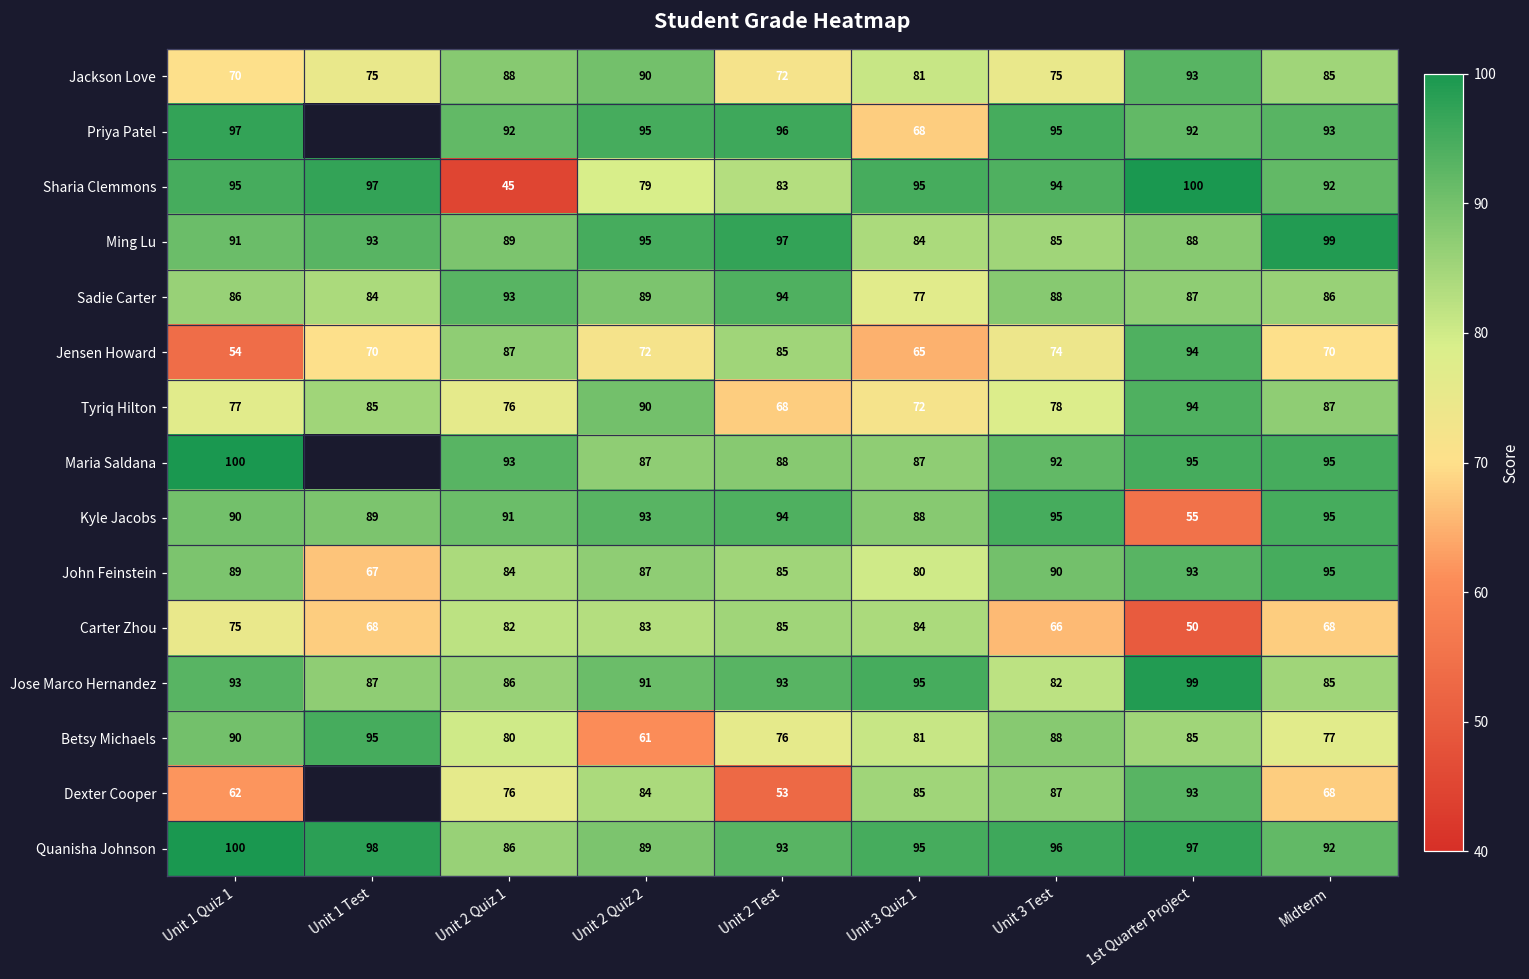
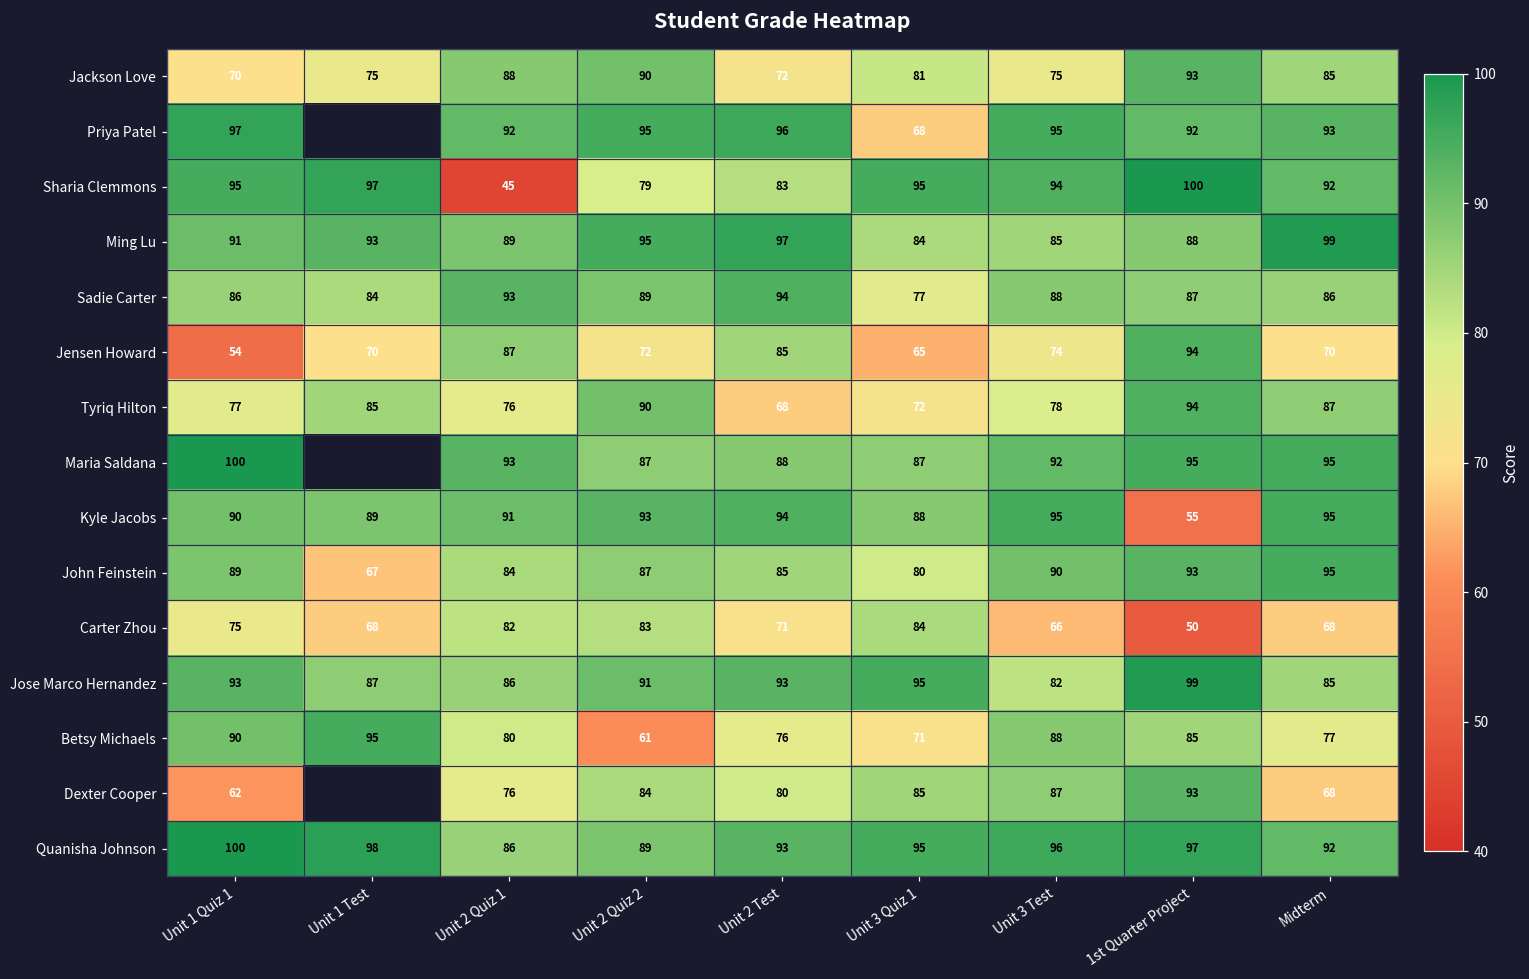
Carter Zhou, Unit 2 Test: 85 -> 71
Betsy Michaels, Unit 3 Quiz 1: 81 -> 71
Dexter Cooper, Unit 2 Test: 53 -> 80
